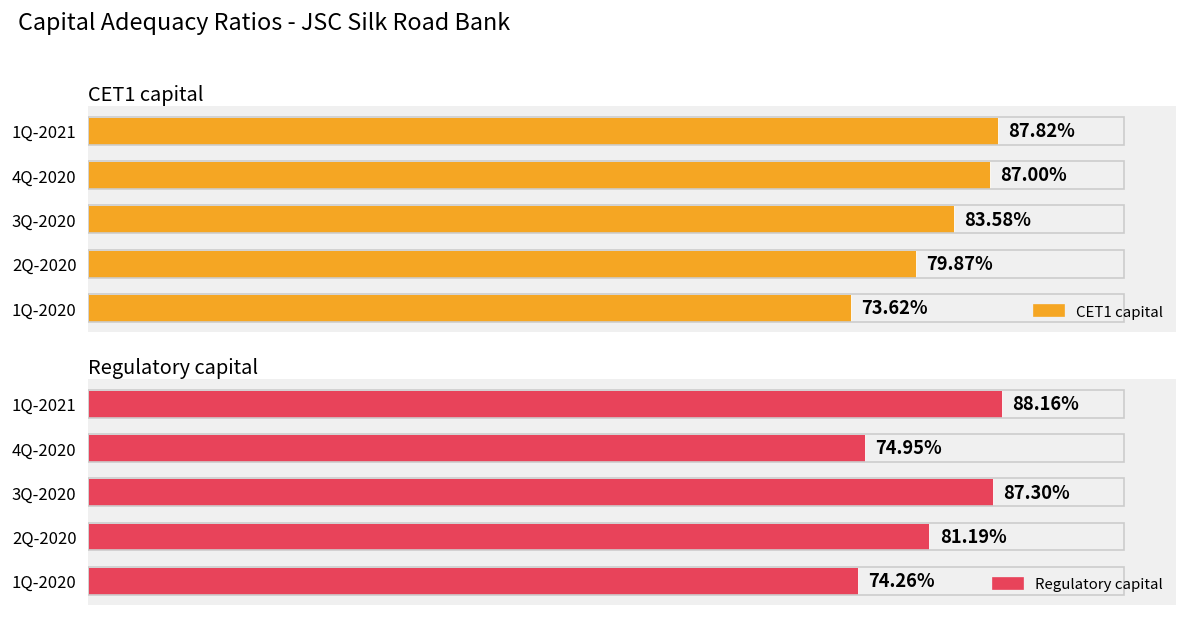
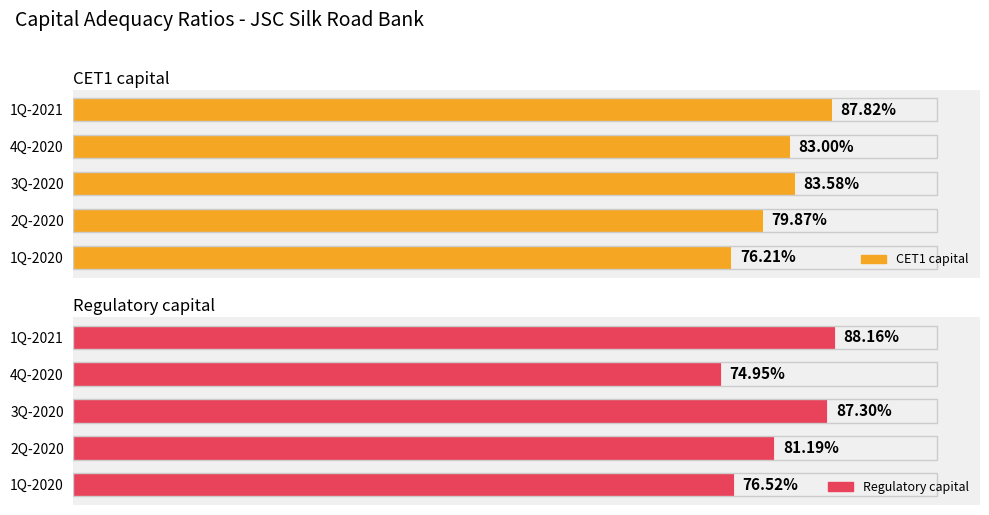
CET1 capital, 4Q-2020: 87.00% -> 83.00%
CET1 capital, 1Q-2020: 73.62% -> 76.21%
Regulatory capital, 1Q-2020: 74.26% -> 76.52%
